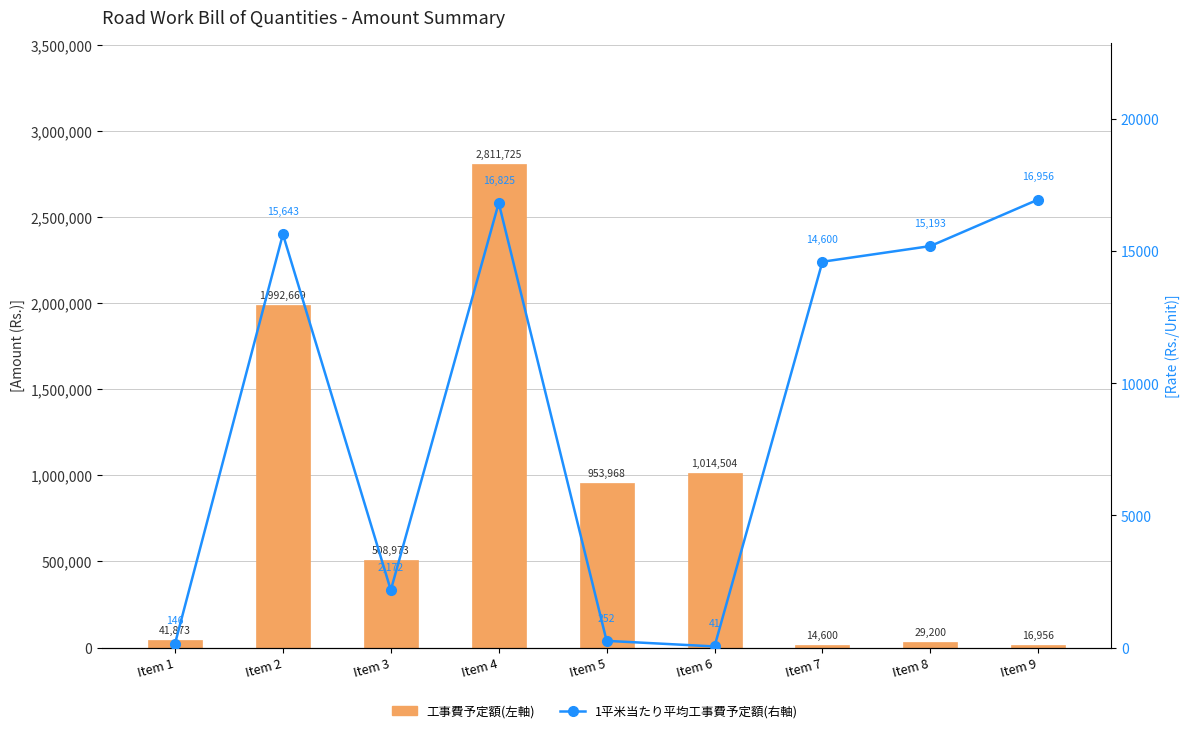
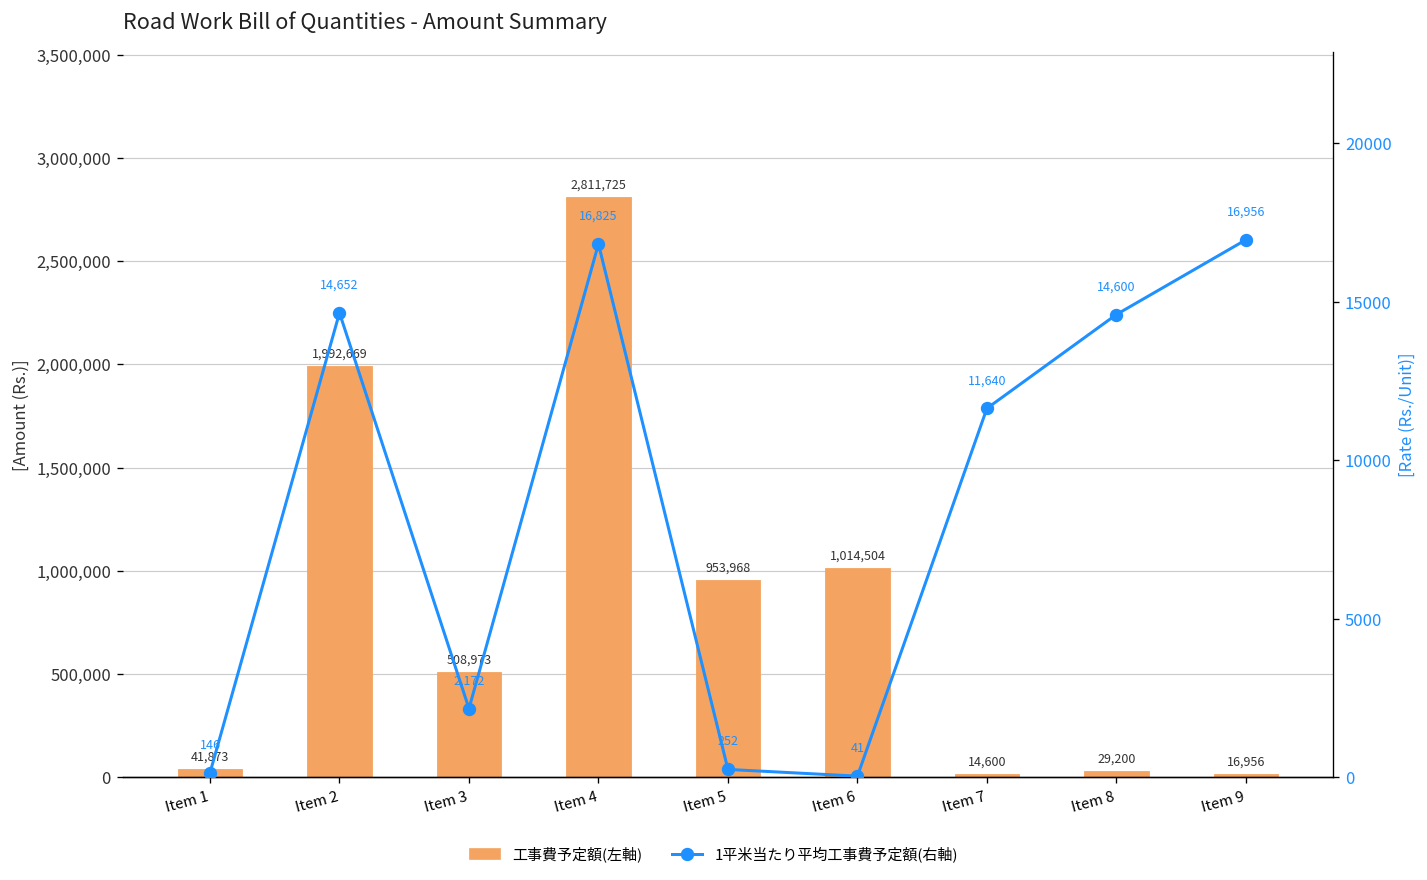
1平米当たり平均工事費予定額(右軸), Item 2: 15,643 -> 14,652
1平米当たり平均工事費予定額(右軸), Item 7: 14,600 -> 11,640
1平米当たり平均工事費予定額(右軸), Item 8: 15,193 -> 14,600
